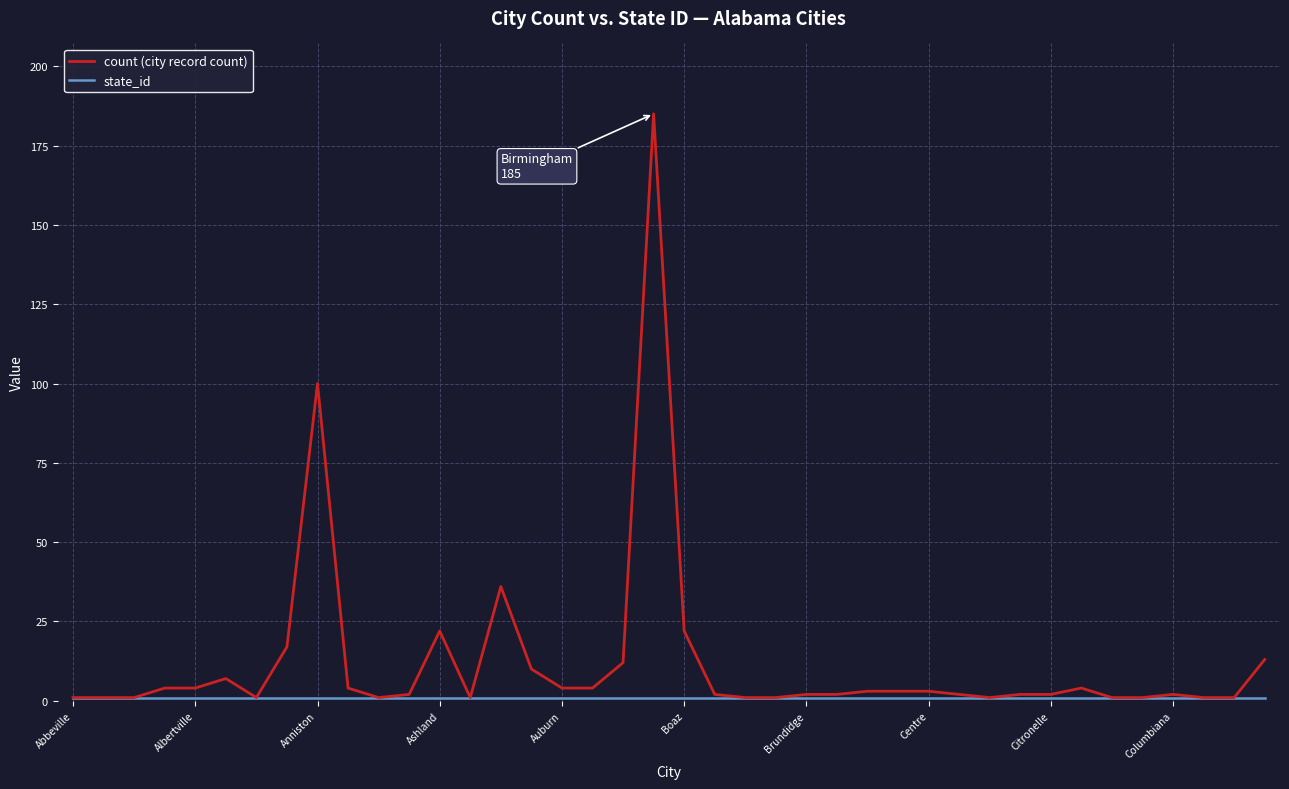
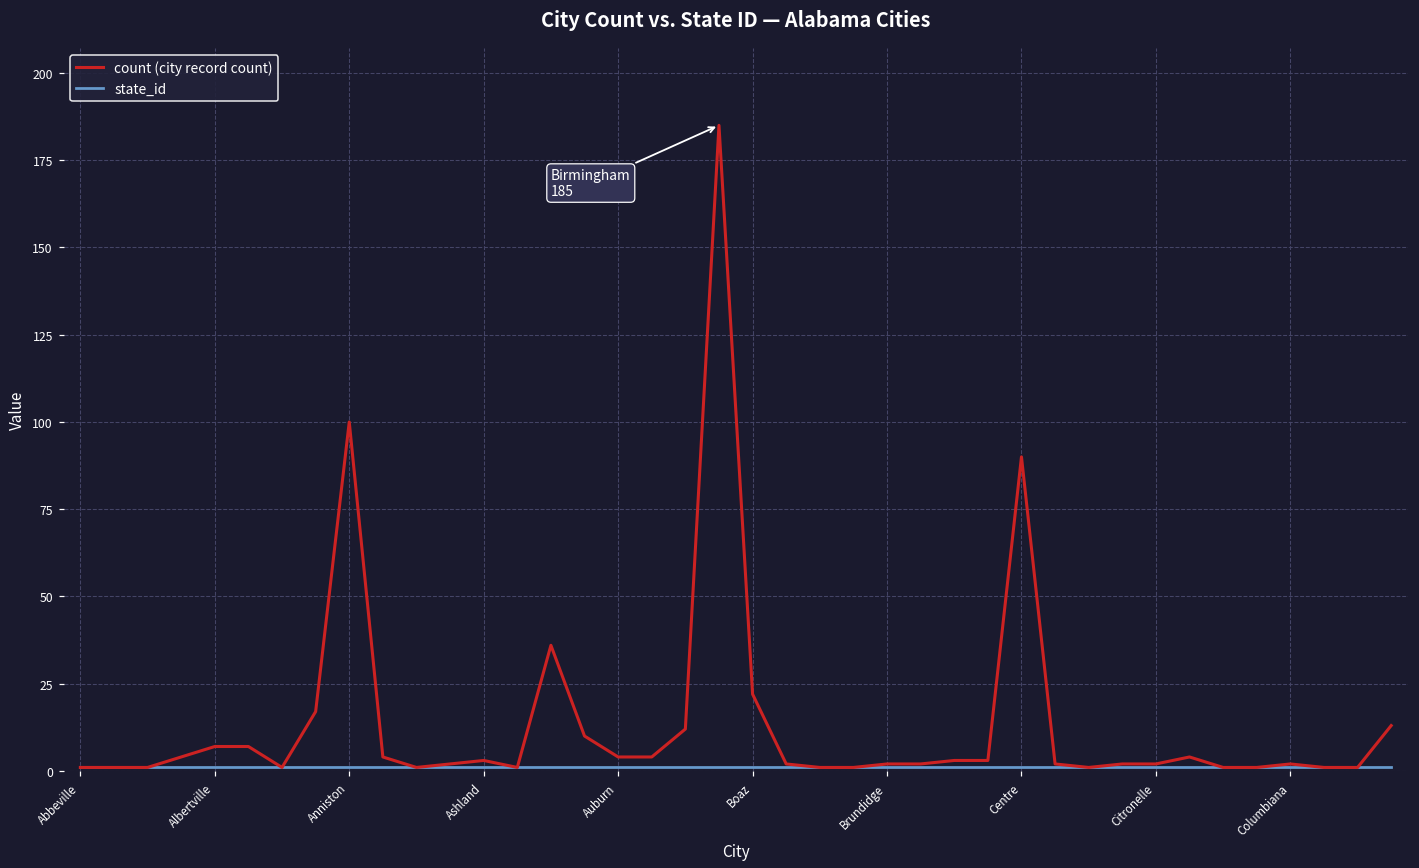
count (city record count), Albertville: 4 -> 7
count (city record count), Ashland: 22 -> 3
count (city record count), Centre: 3 -> 90
